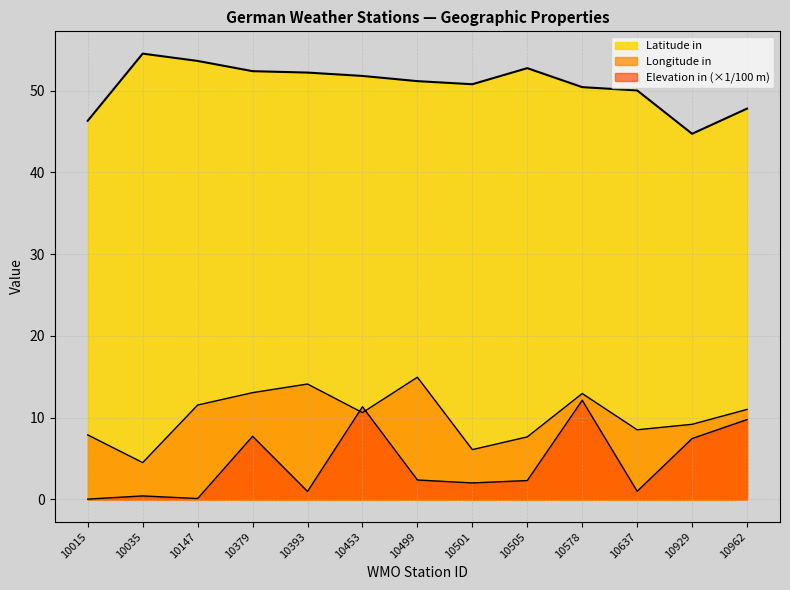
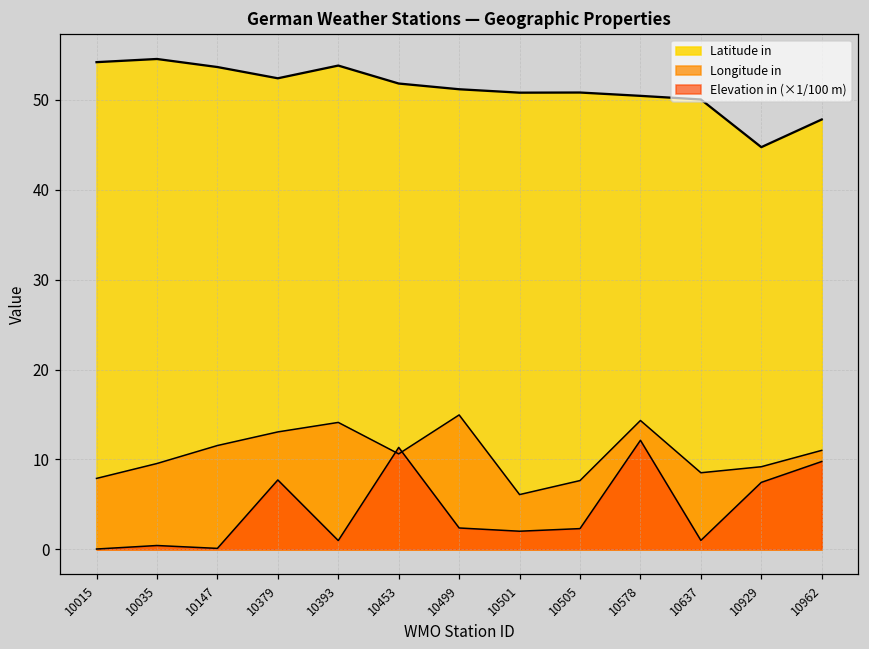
Latitude in, 10015: 46 -> 54
Longitude in, 10035: 5 -> 10
Latitude in, 10393: 52 -> 54
Latitude in, 10505: 53 -> 51
Longitude in, 10578: 13 -> 14
